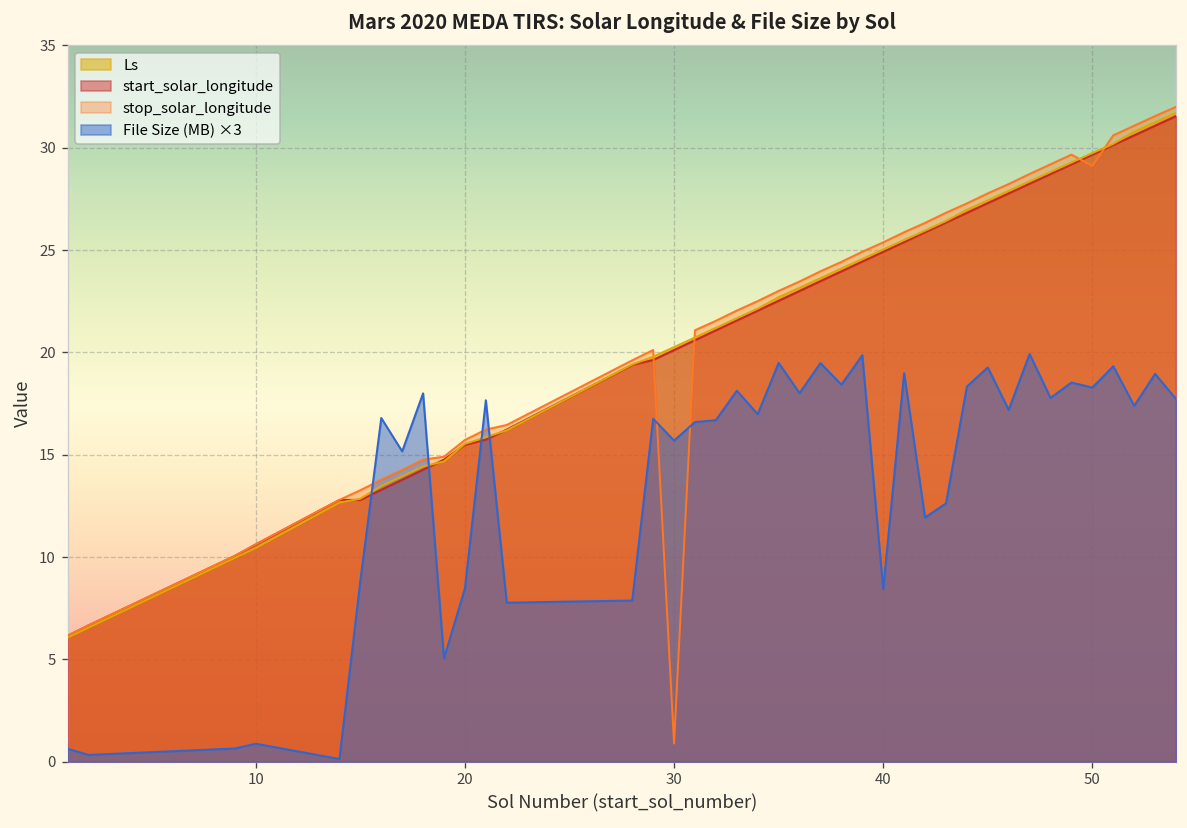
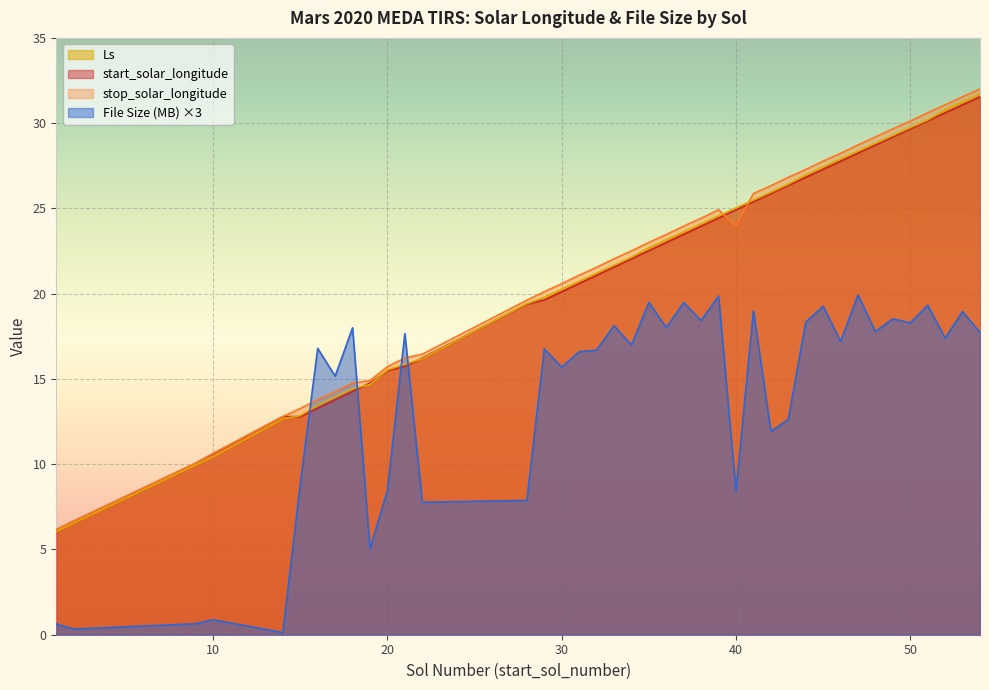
stop_solar_longitude, 30: 0.9 -> 20.6
stop_solar_longitude, 40: 25.4 -> 24.0
stop_solar_longitude, 50: 29.1 -> 30.1
